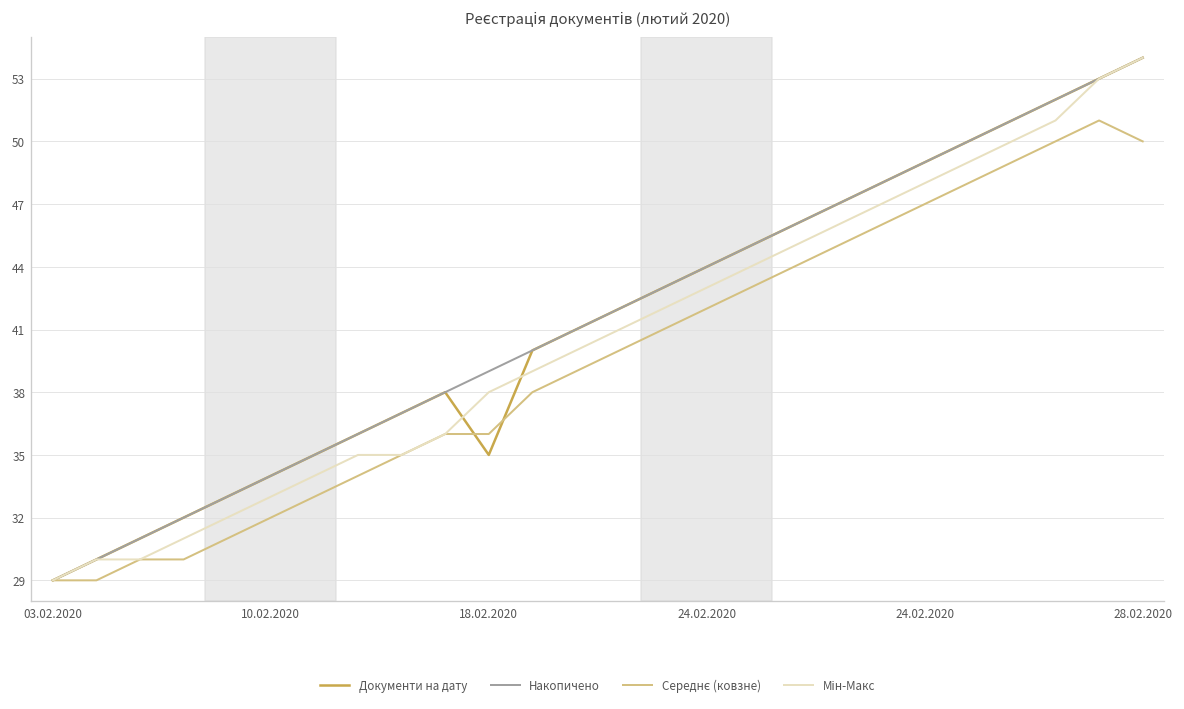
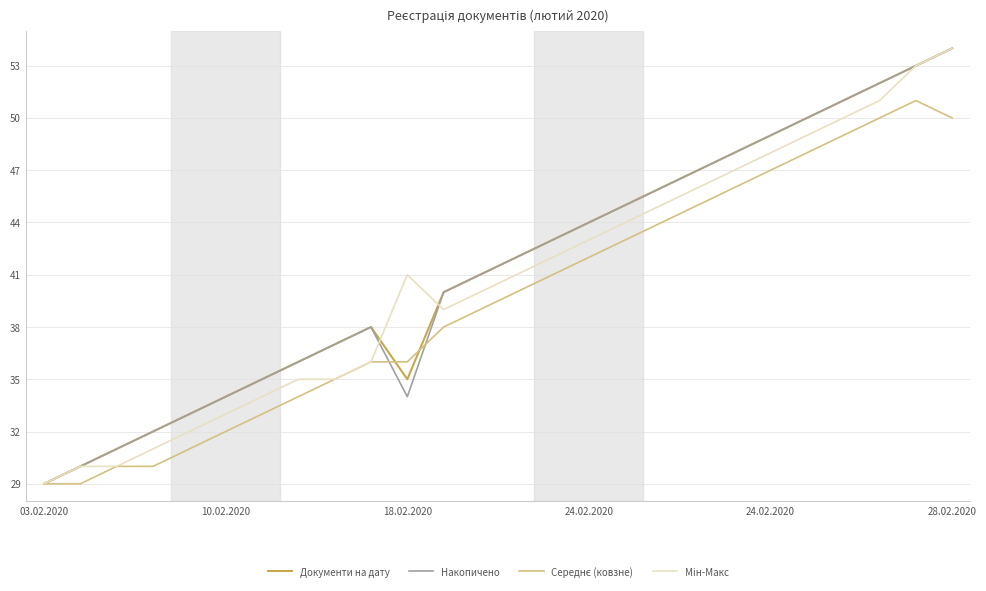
Накопичено, 18.02.2020: 39 -> 34
Мін-Макс, 18.02.2020: 38 -> 41
